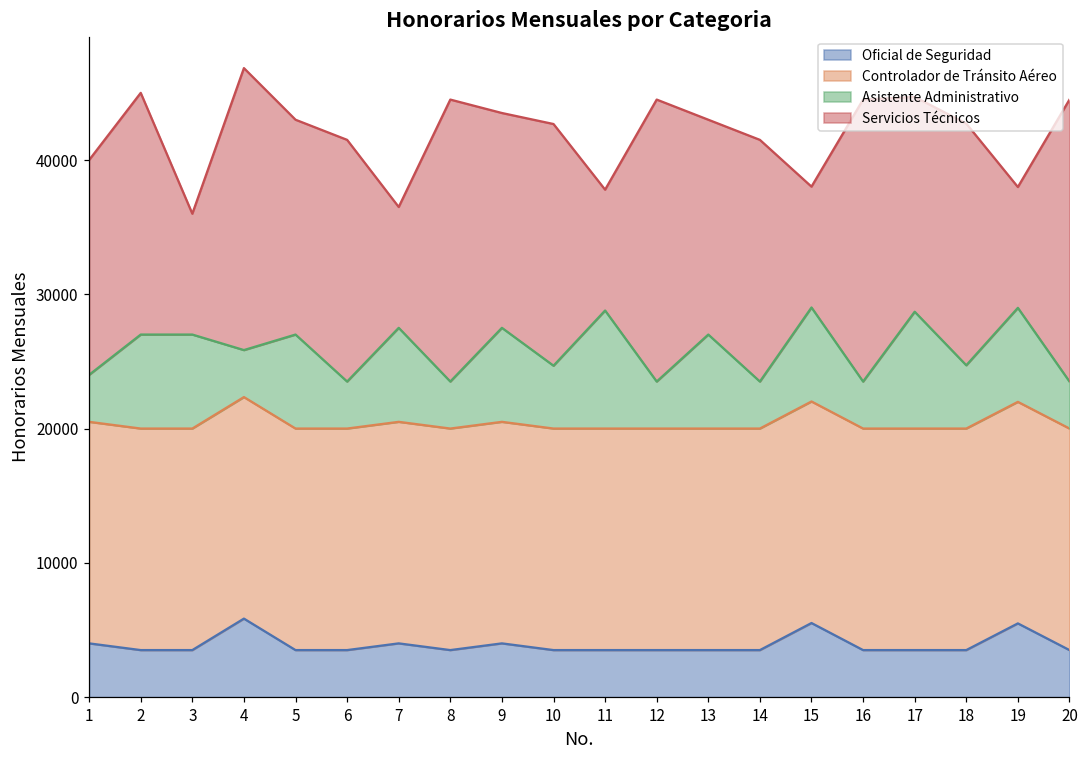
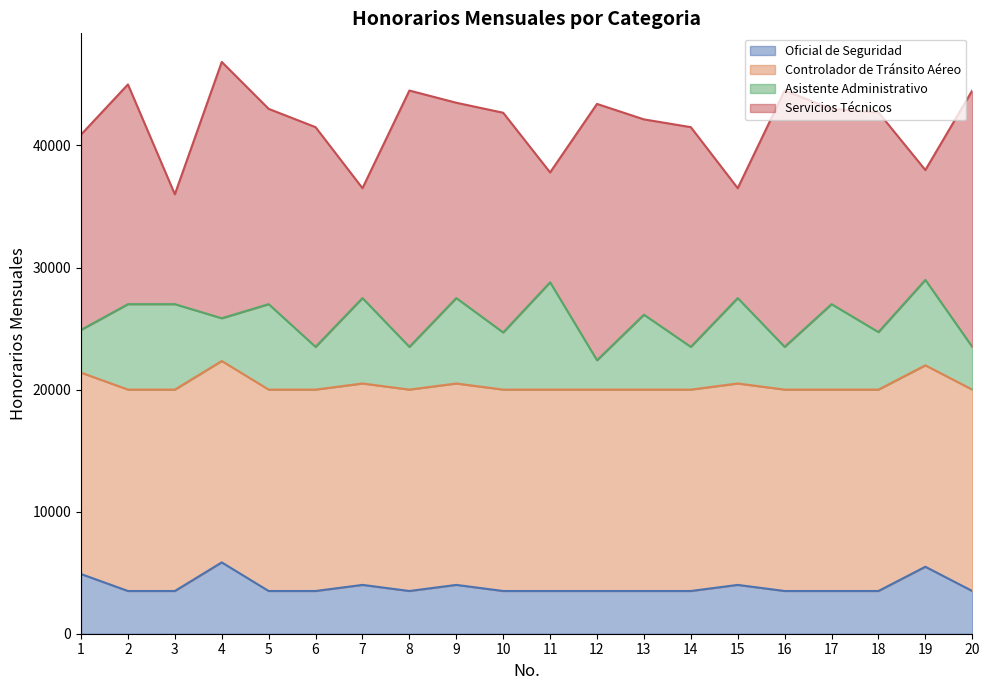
Oficial de Seguridad, 1: 4000 -> 4900
Asistente Administrativo, 12: 3500 -> 2400
Asistente Administrativo, 13: 7000 -> 6100
Oficial de Seguridad, 15: 5500 -> 4000
Asistente Administrativo, 17: 8700 -> 7000
